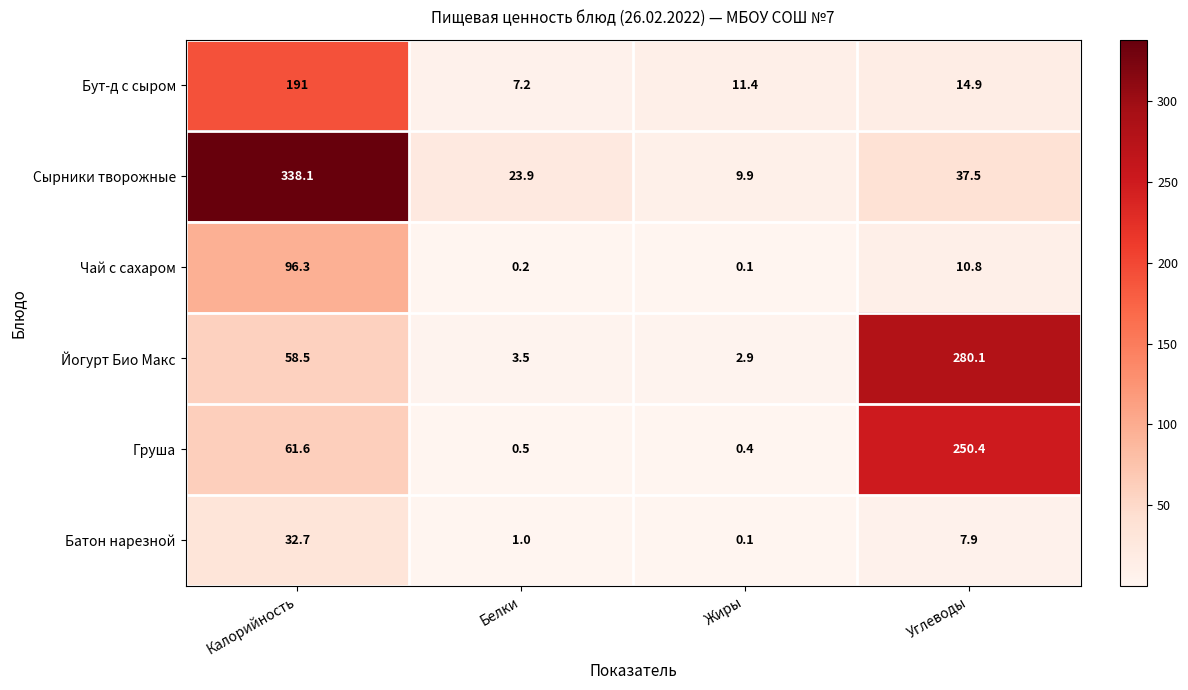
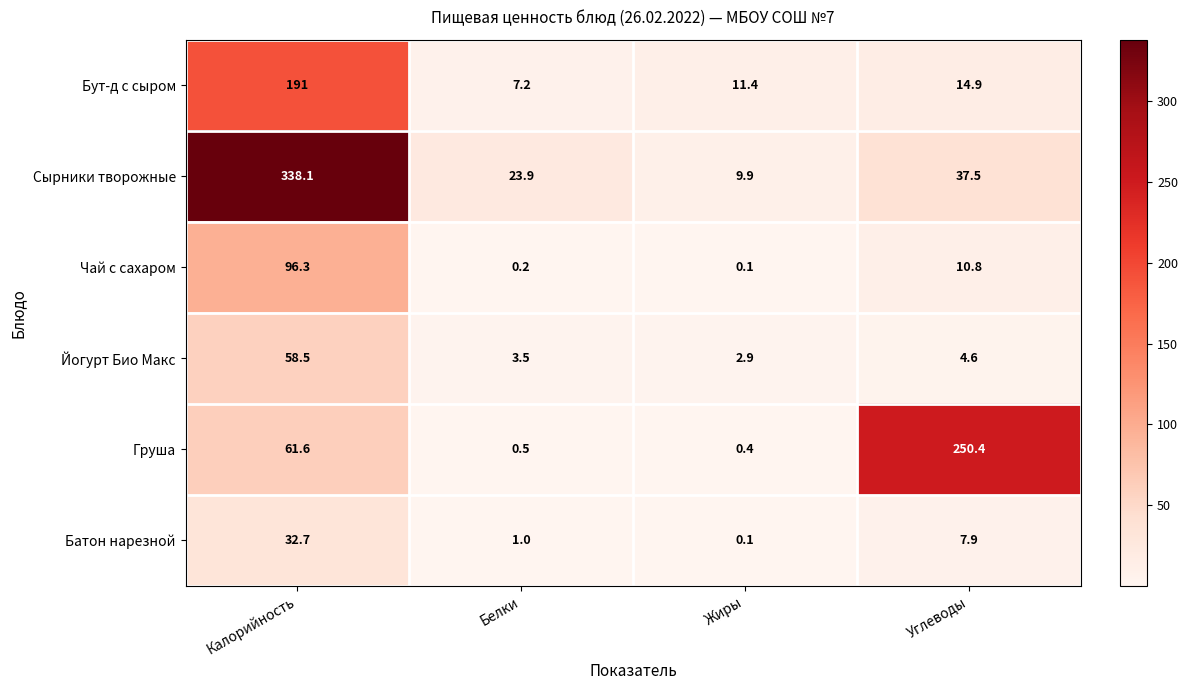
Йогурт Био Макс, Углеводы: 280.1 -> 4.6
